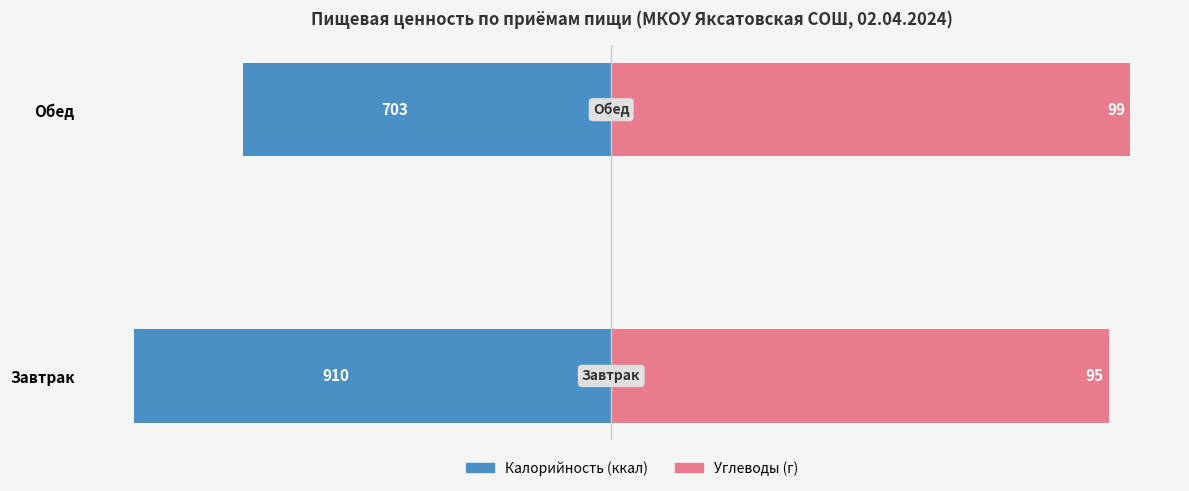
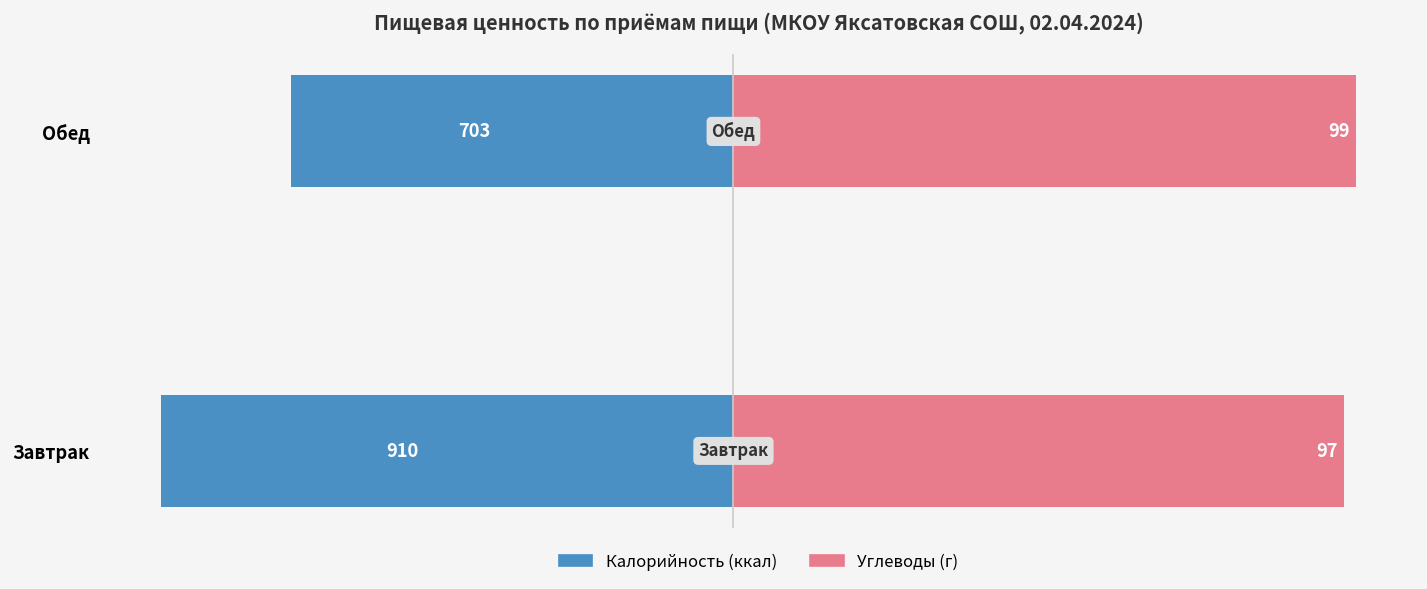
Углеводы (г), Завтрак: 95 -> 97
